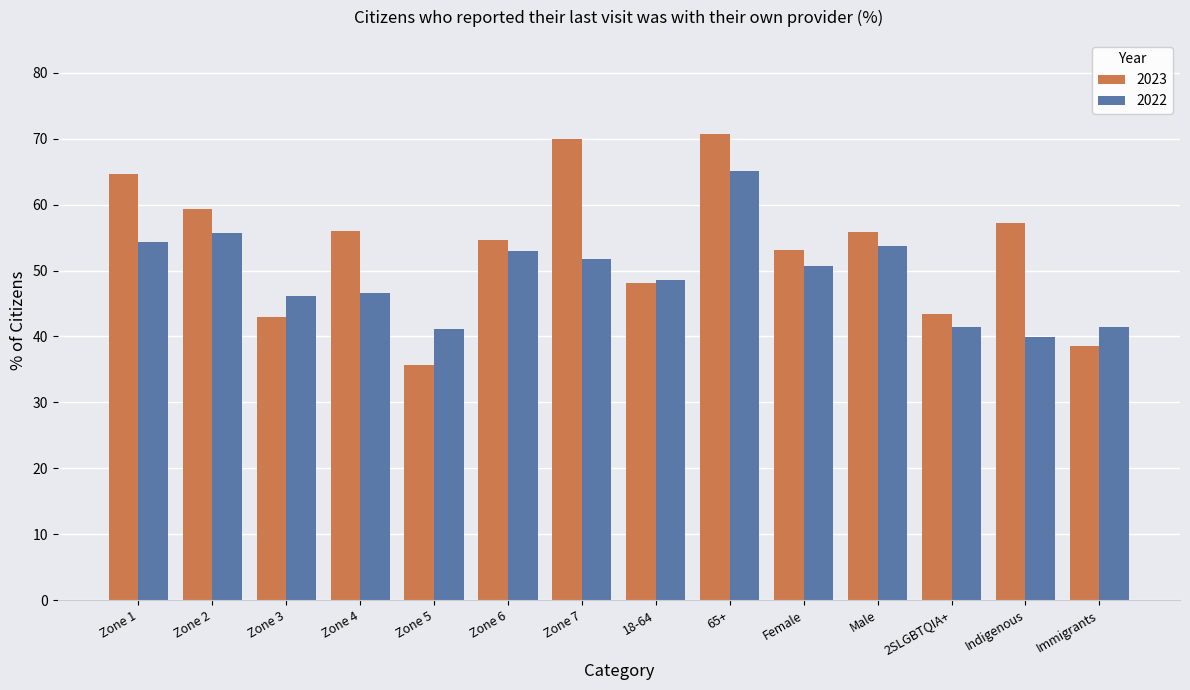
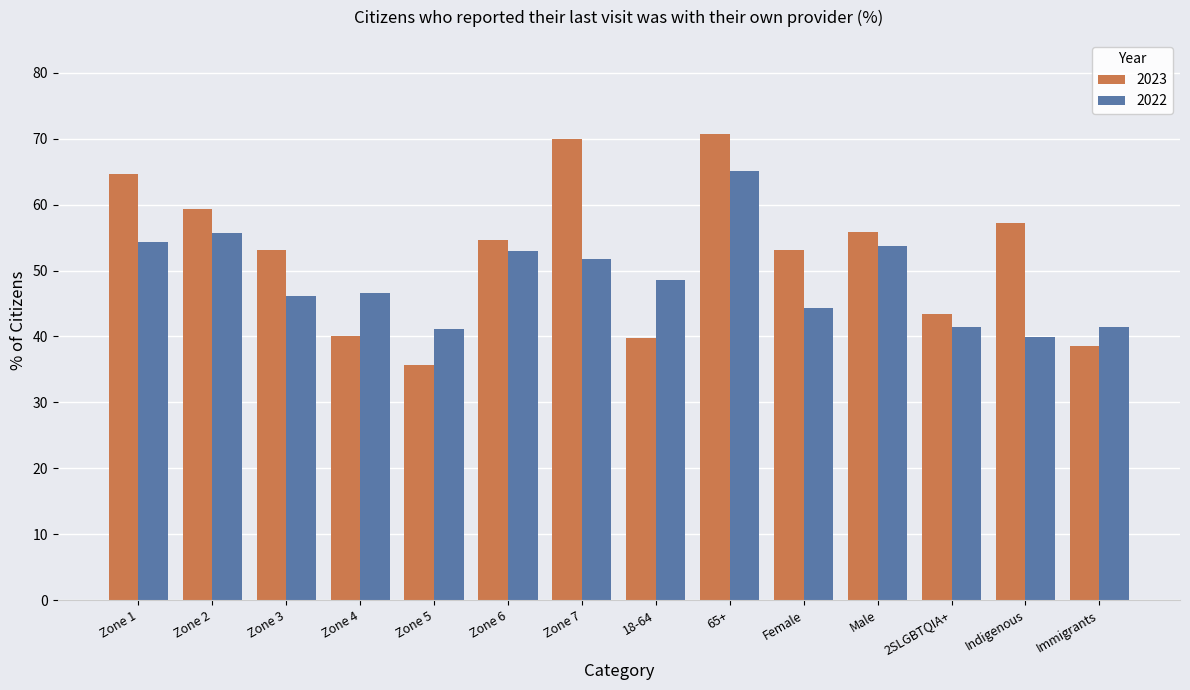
2023, Zone 3: 43 -> 53
2023, Zone 4: 56 -> 40
2023, 18-64: 48 -> 40
2022, Female: 51 -> 44
